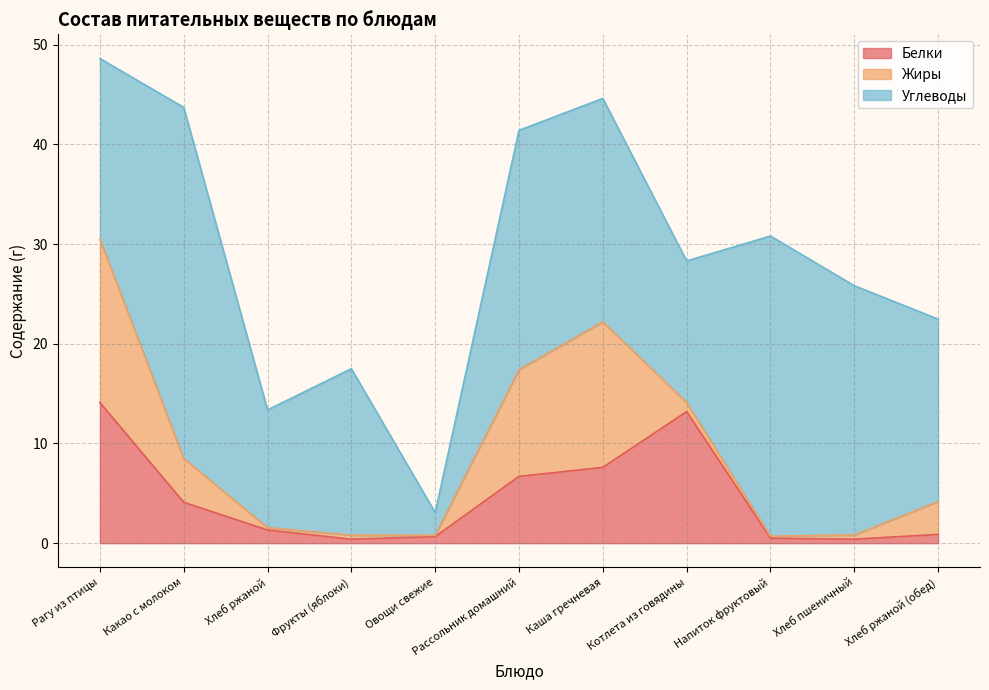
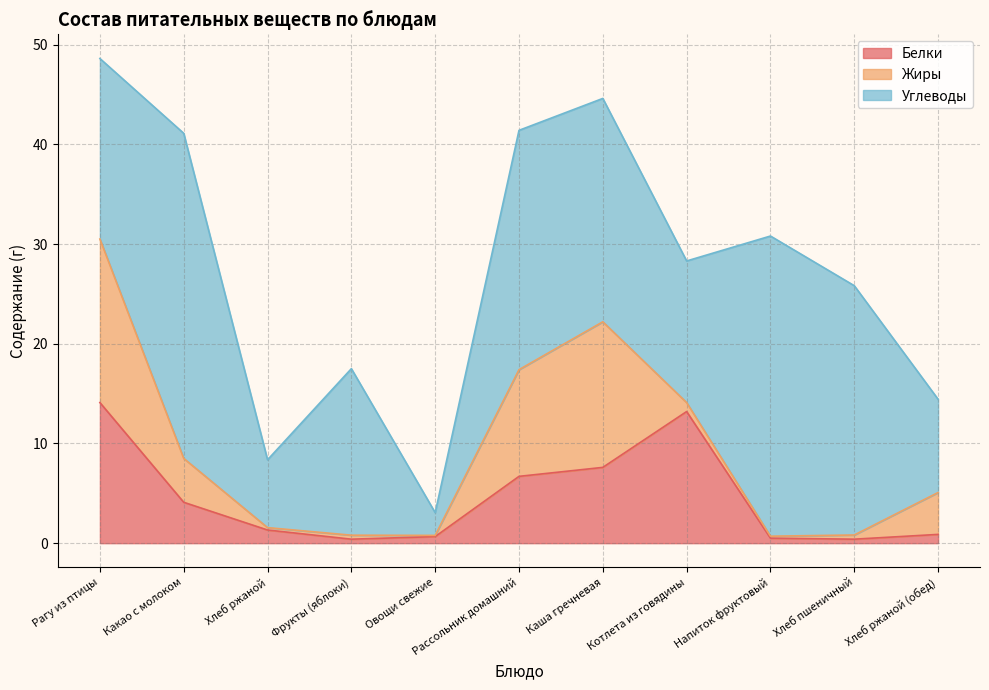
Углеводы, Какао с молоком: 35 -> 33
Углеводы, Хлеб ржаной: 12 -> 7
Жиры, Хлеб ржаной (обед): 3 -> 4
Углеводы, Хлеб ржаной (обед): 18 -> 9
